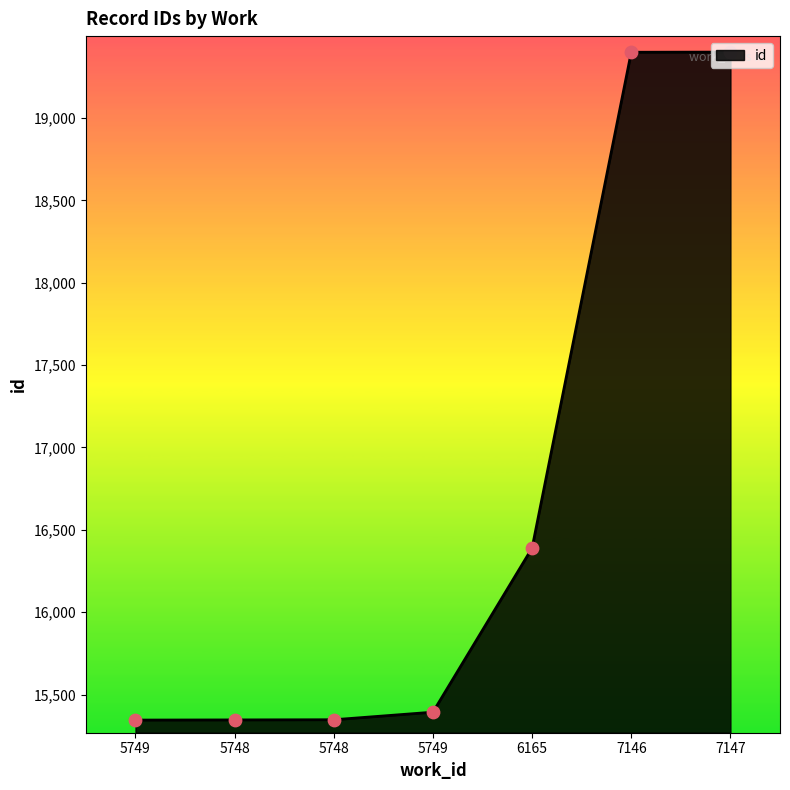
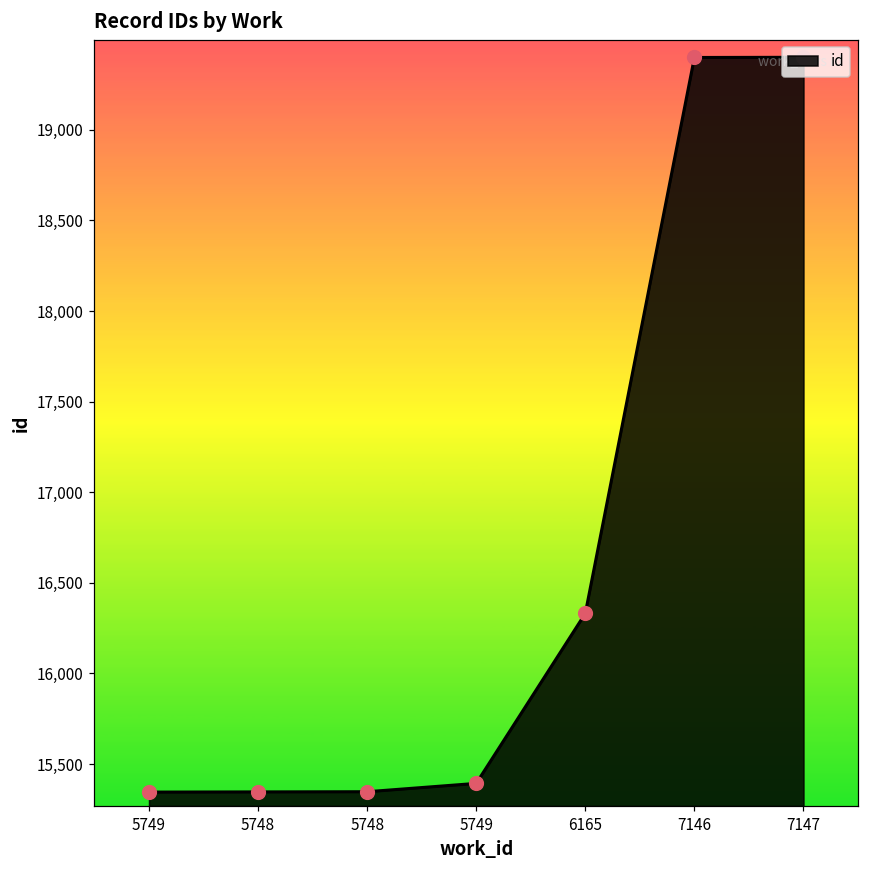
6165: 16,390 -> 16,330
